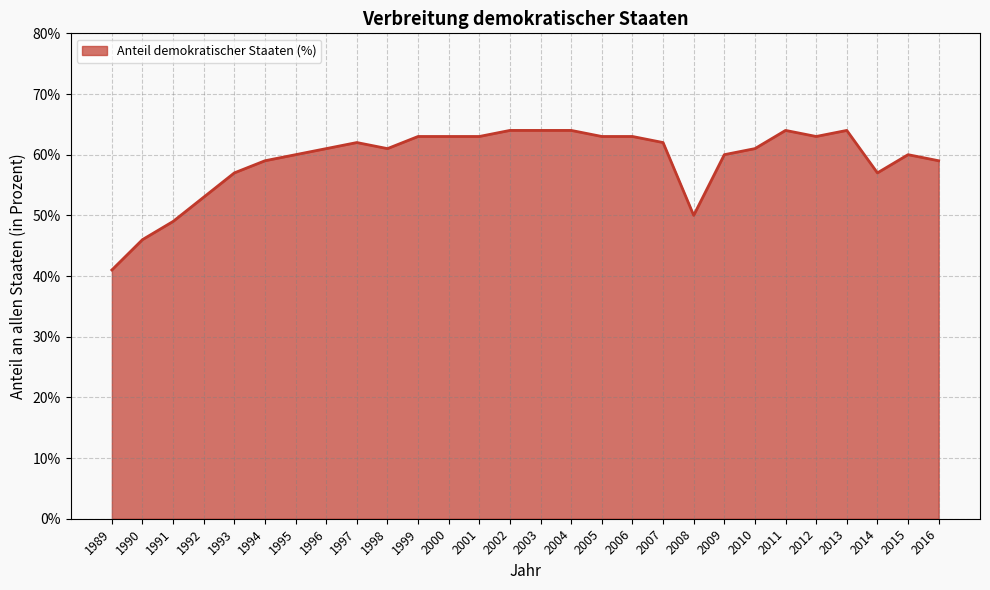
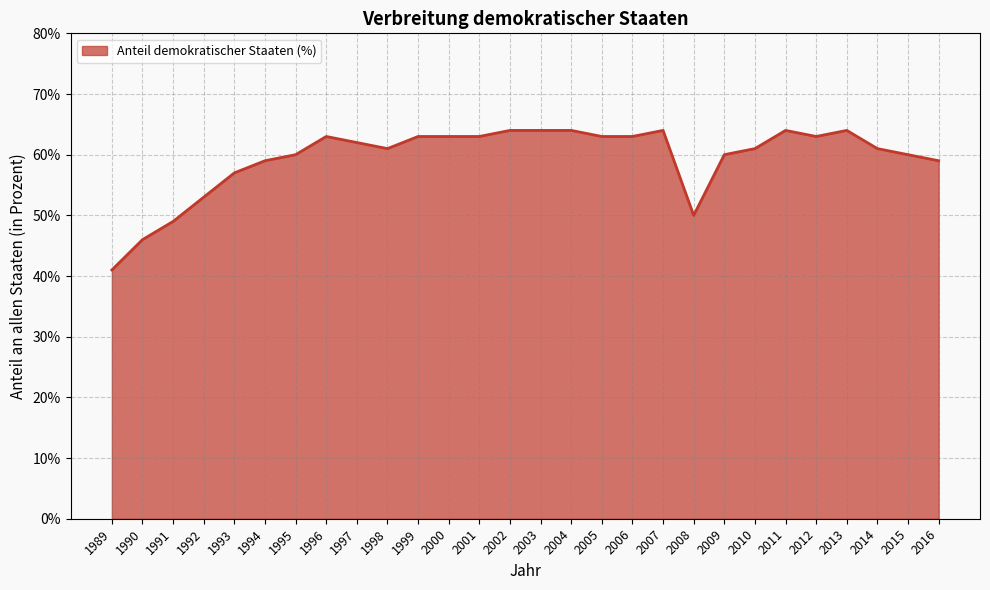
1996: 61% -> 63%
2007: 62% -> 64%
2014: 57% -> 61%
